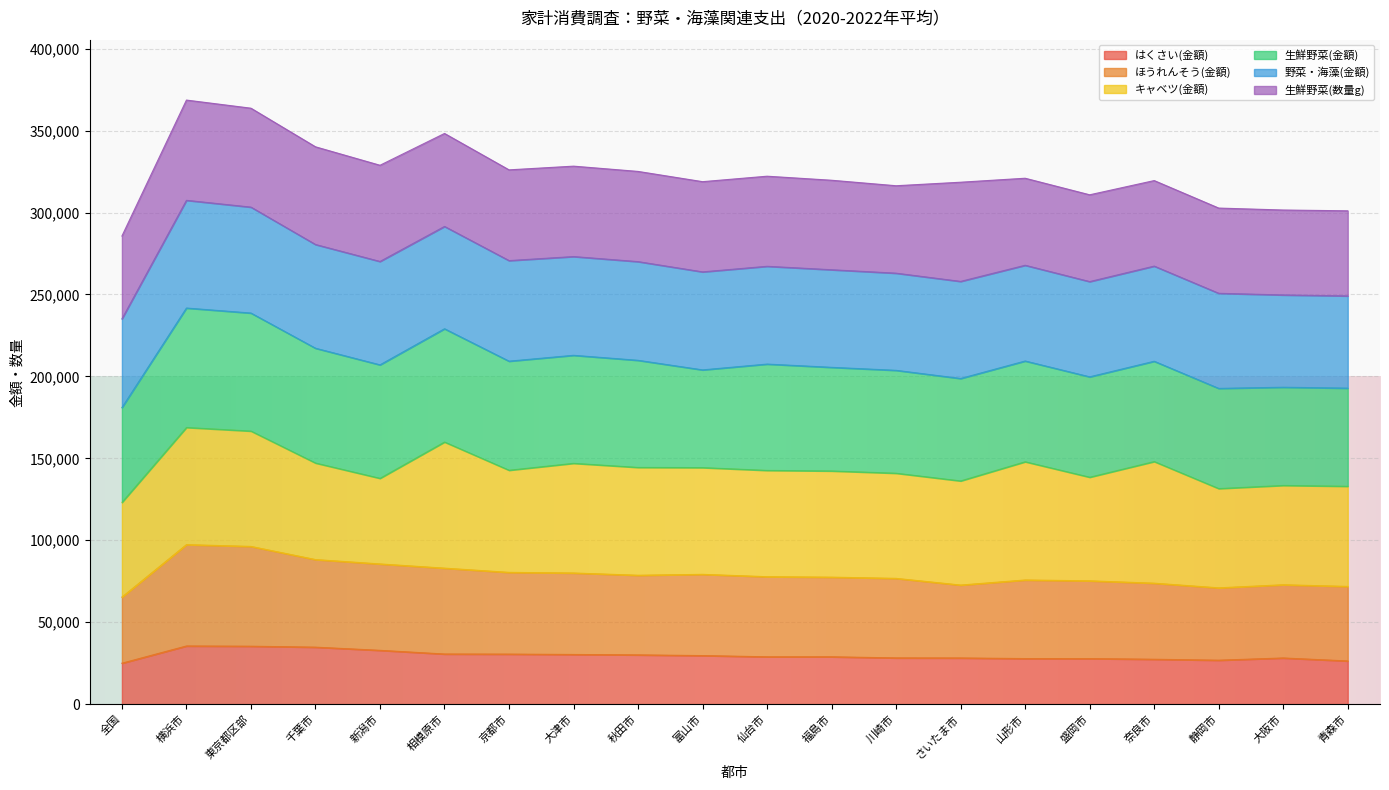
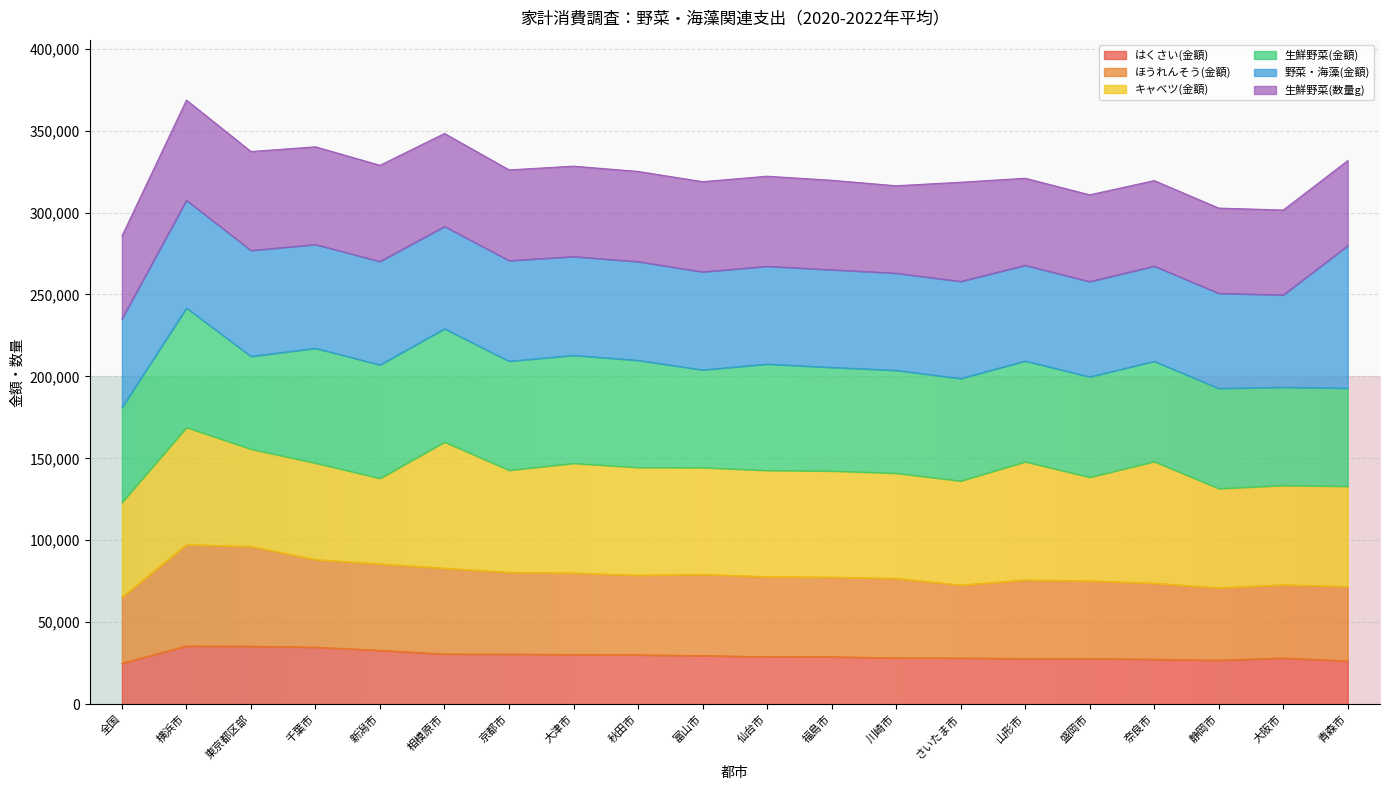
キャベツ(金額), 東京都区部: 70,000 -> 59,000
生鮮野菜(金額), 東京都区部: 72,000 -> 57,000
野菜・海藻(金額), 青森市: 56,000 -> 87,000
